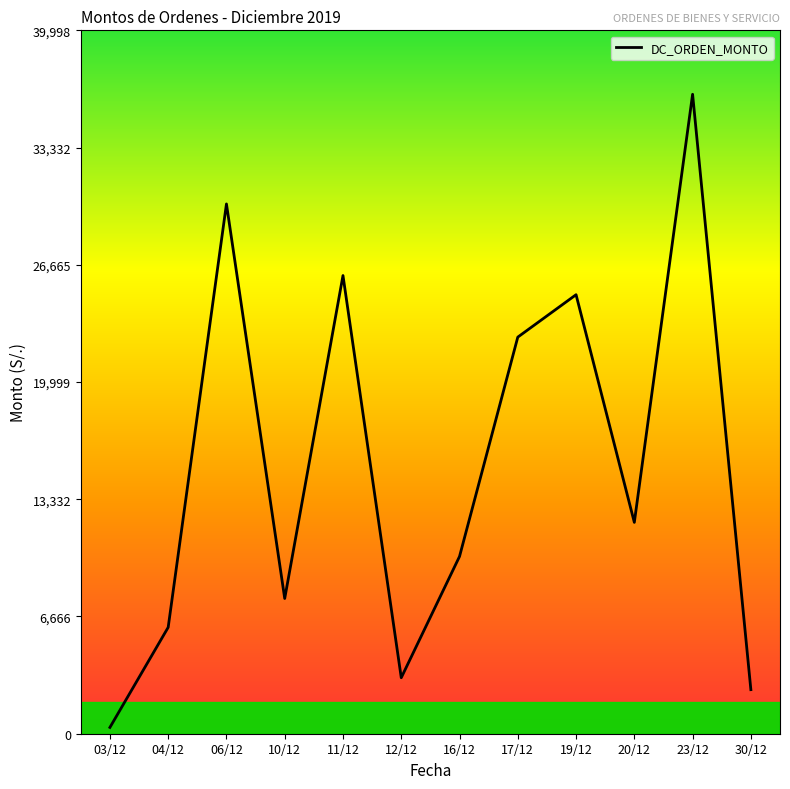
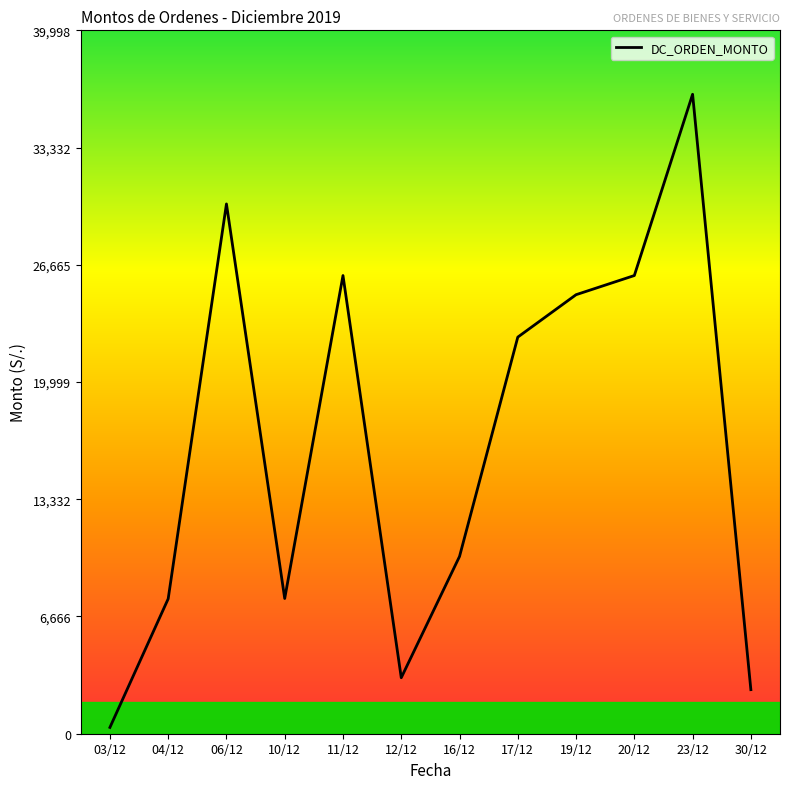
04/12: 6,100 -> 7,700
20/12: 12,000 -> 26,100
